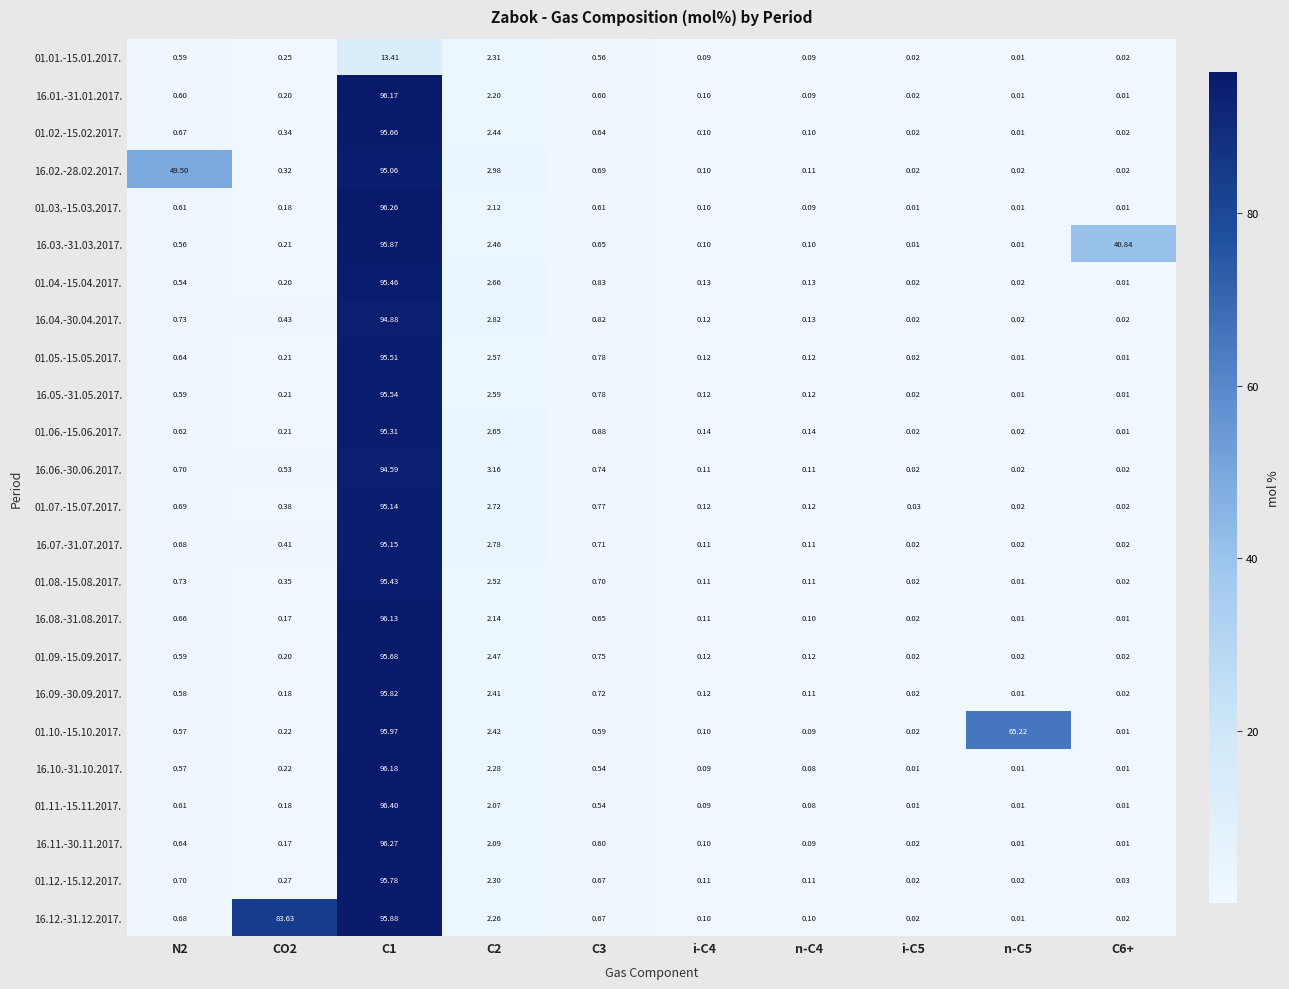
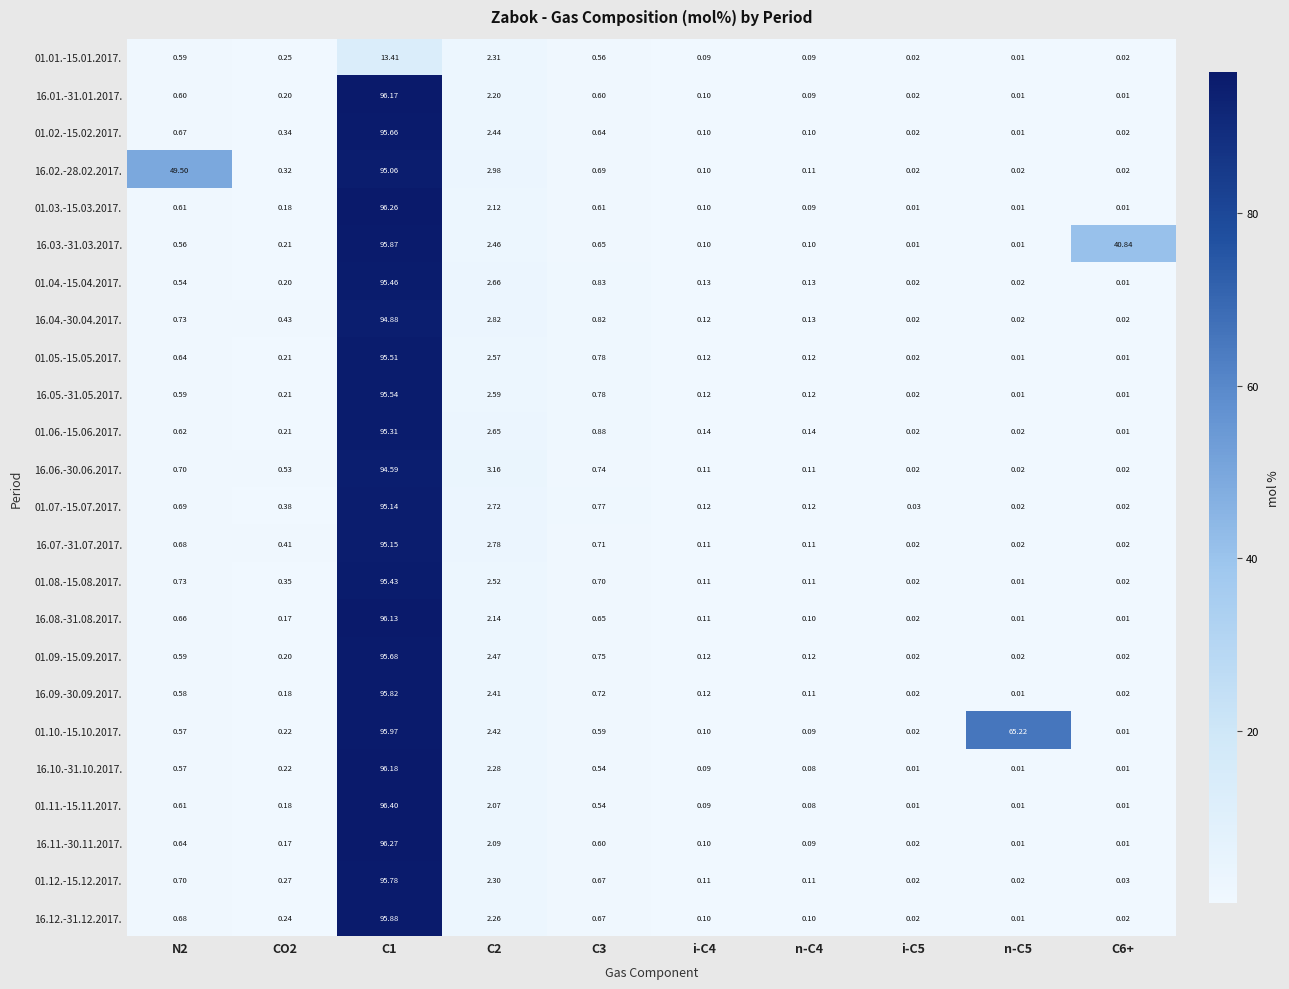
16.12.-31.12.2017., CO2: 83.63 -> 0.24
